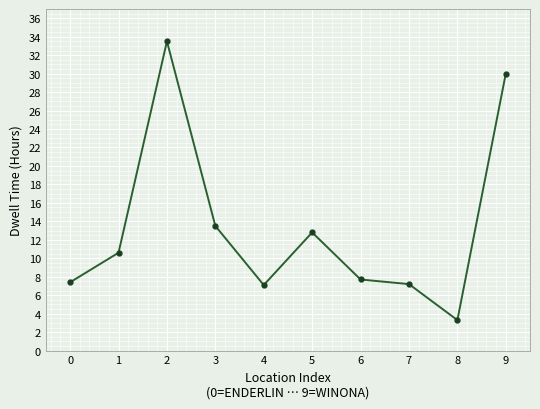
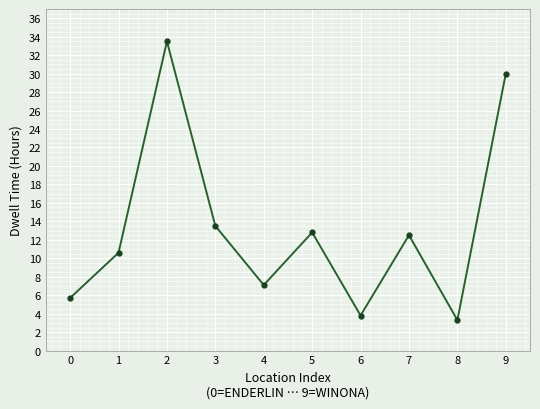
0: 7 -> 6
6: 8 -> 4
7: 7 -> 13
